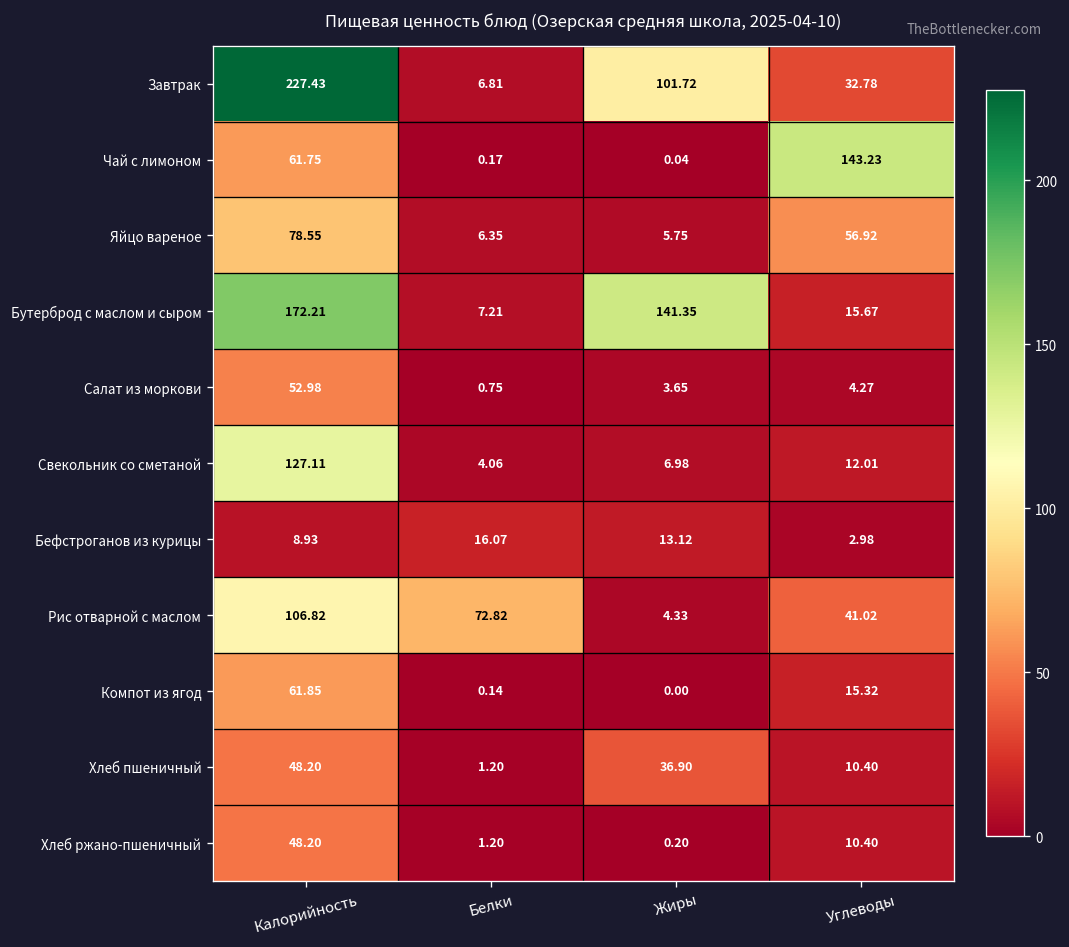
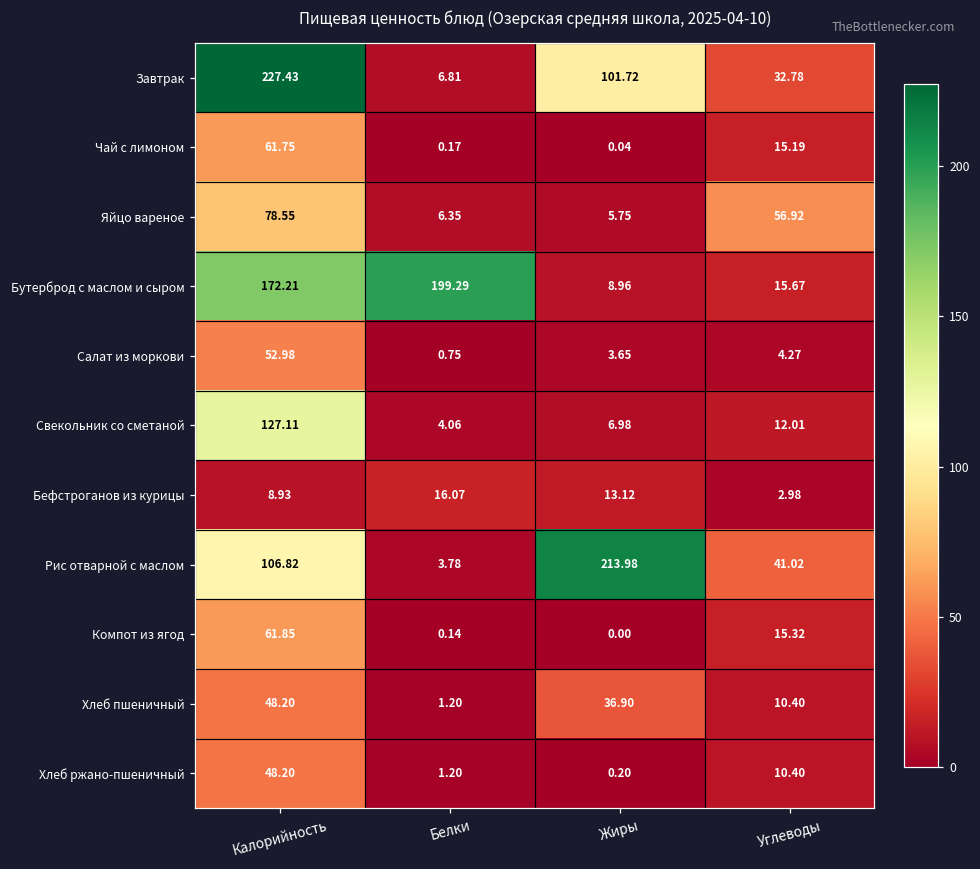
Чай с лимоном, Углеводы: 143.23 -> 15.19
Бутерброд с маслом и сыром, Белки: 7.21 -> 199.29
Бутерброд с маслом и сыром, Жиры: 141.35 -> 8.96
Рис отварной с маслом, Белки: 72.82 -> 3.78
Рис отварной с маслом, Жиры: 4.33 -> 213.98
